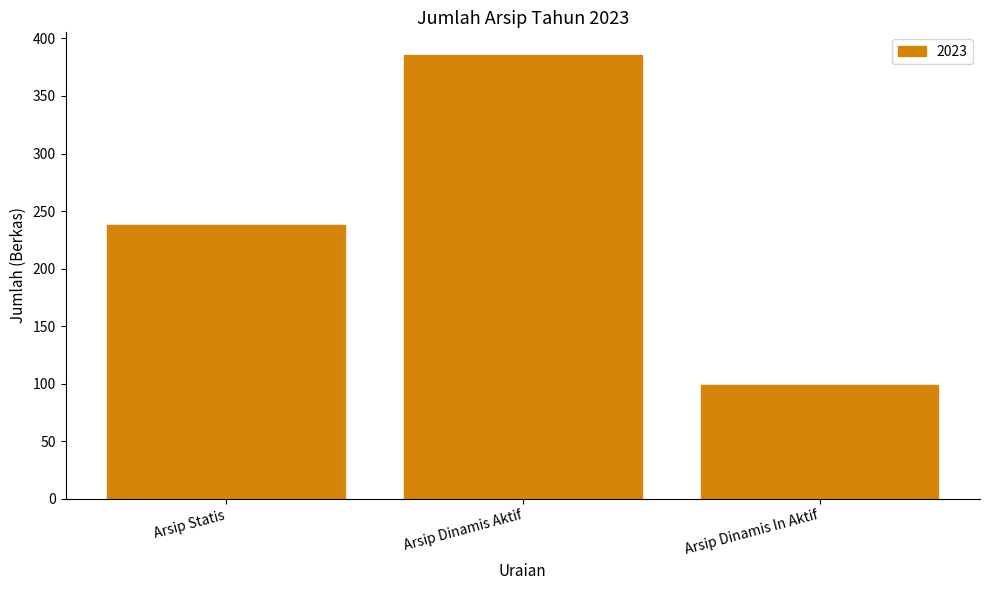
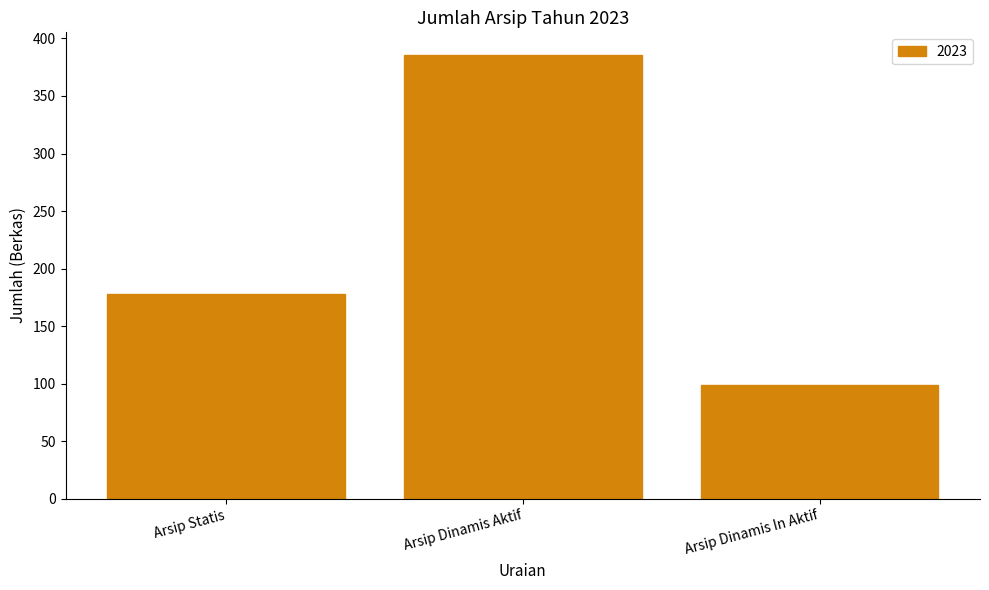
Arsip Statis: 238 -> 178
